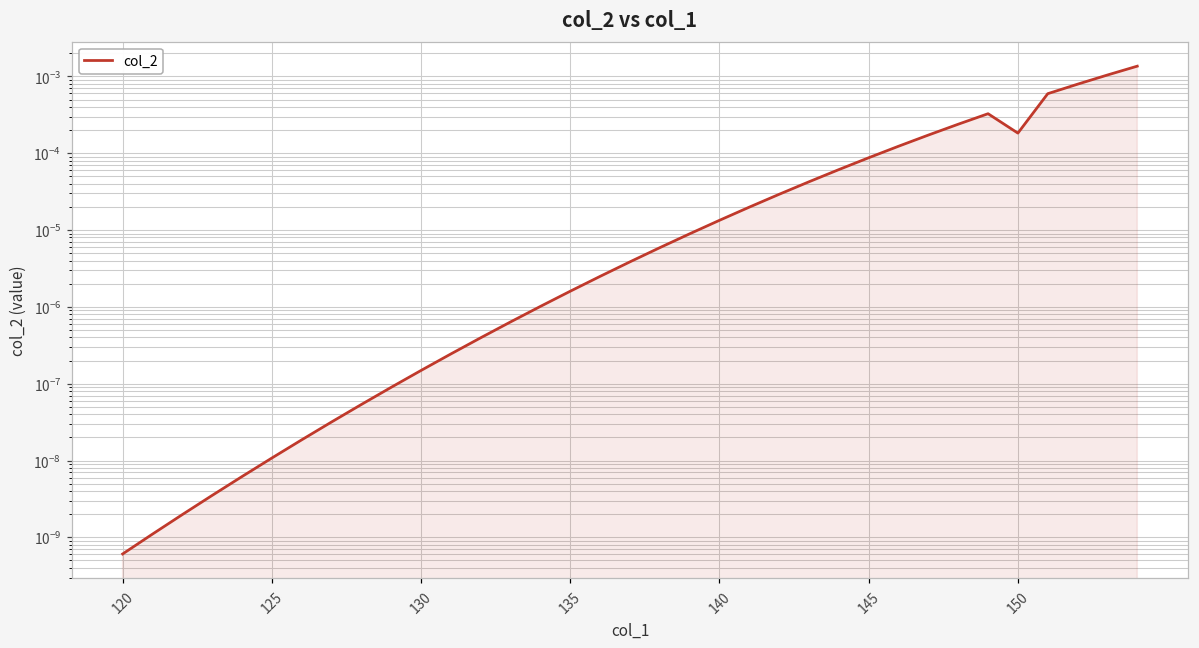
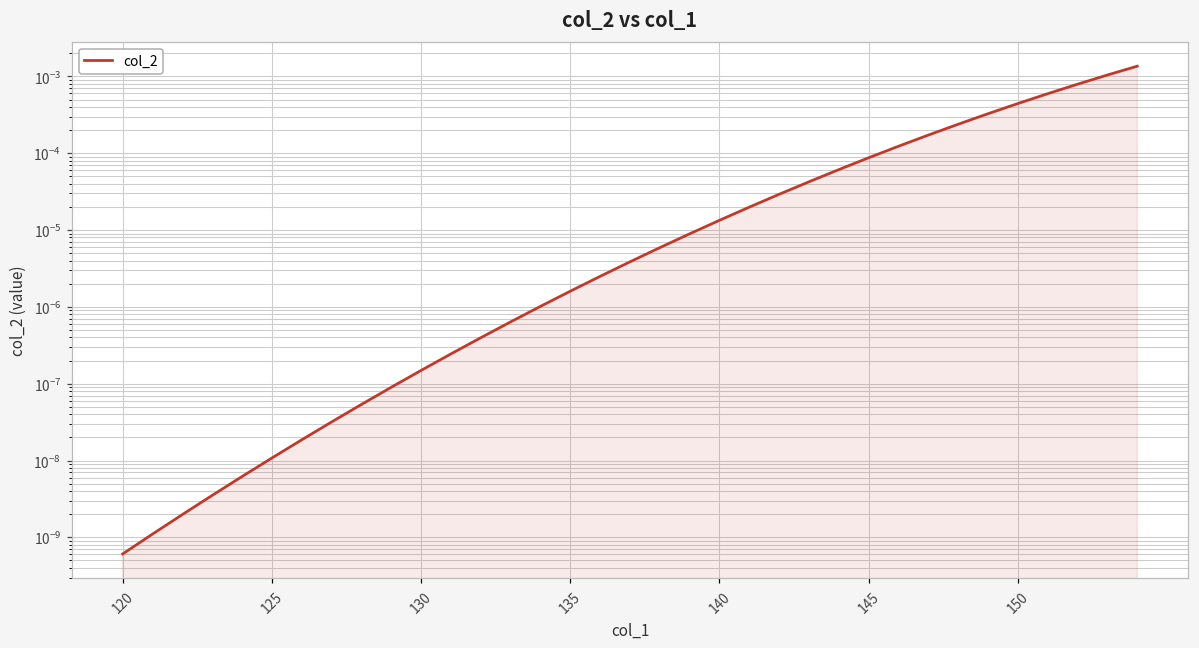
150: 0.00018 -> 0.0004
